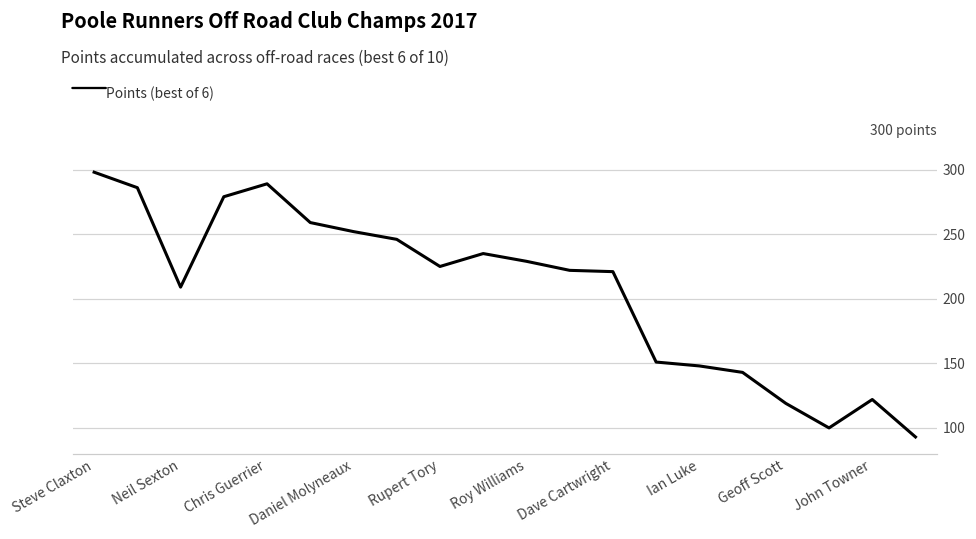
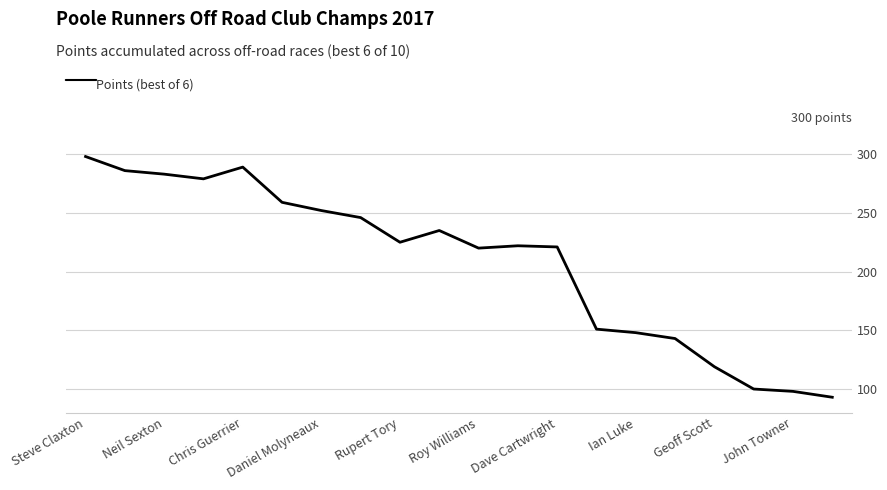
Neil Sexton: 209 -> 283
Roy Williams: 229 -> 220
John Towner: 122 -> 98
